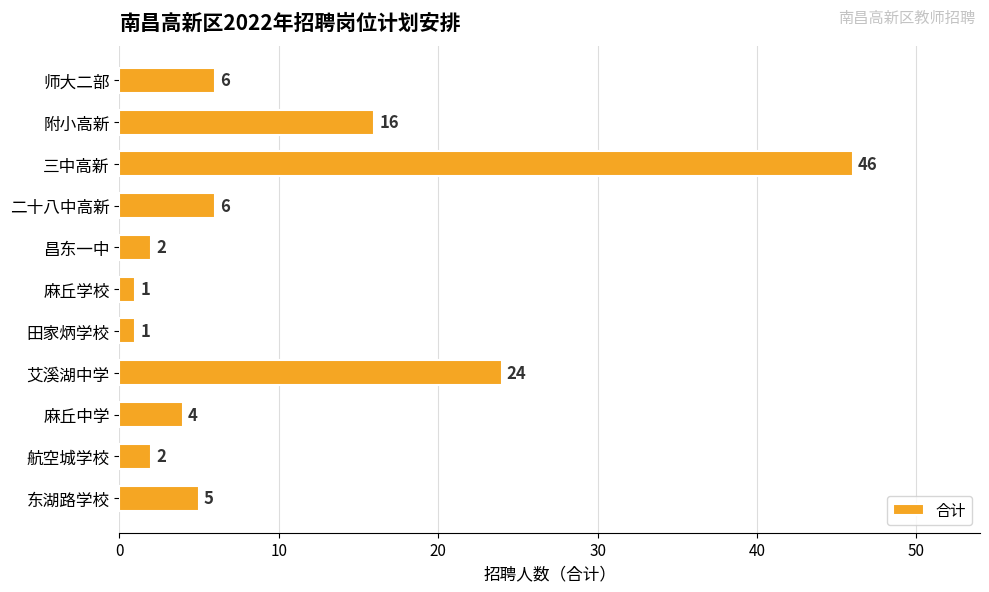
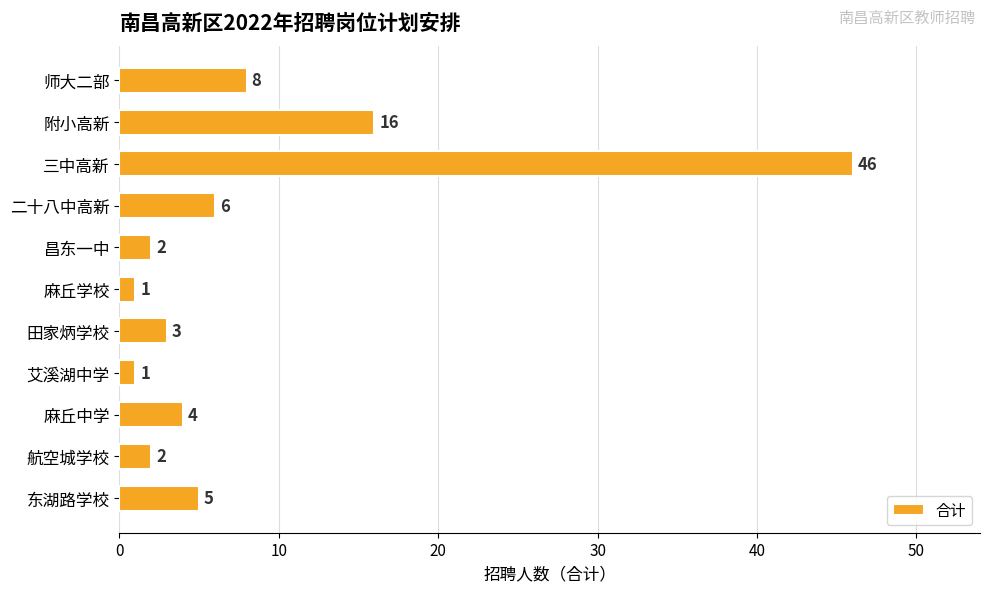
师大二部: 6 -> 8
田家炳学校: 1 -> 3
艾溪湖中学: 24 -> 1
